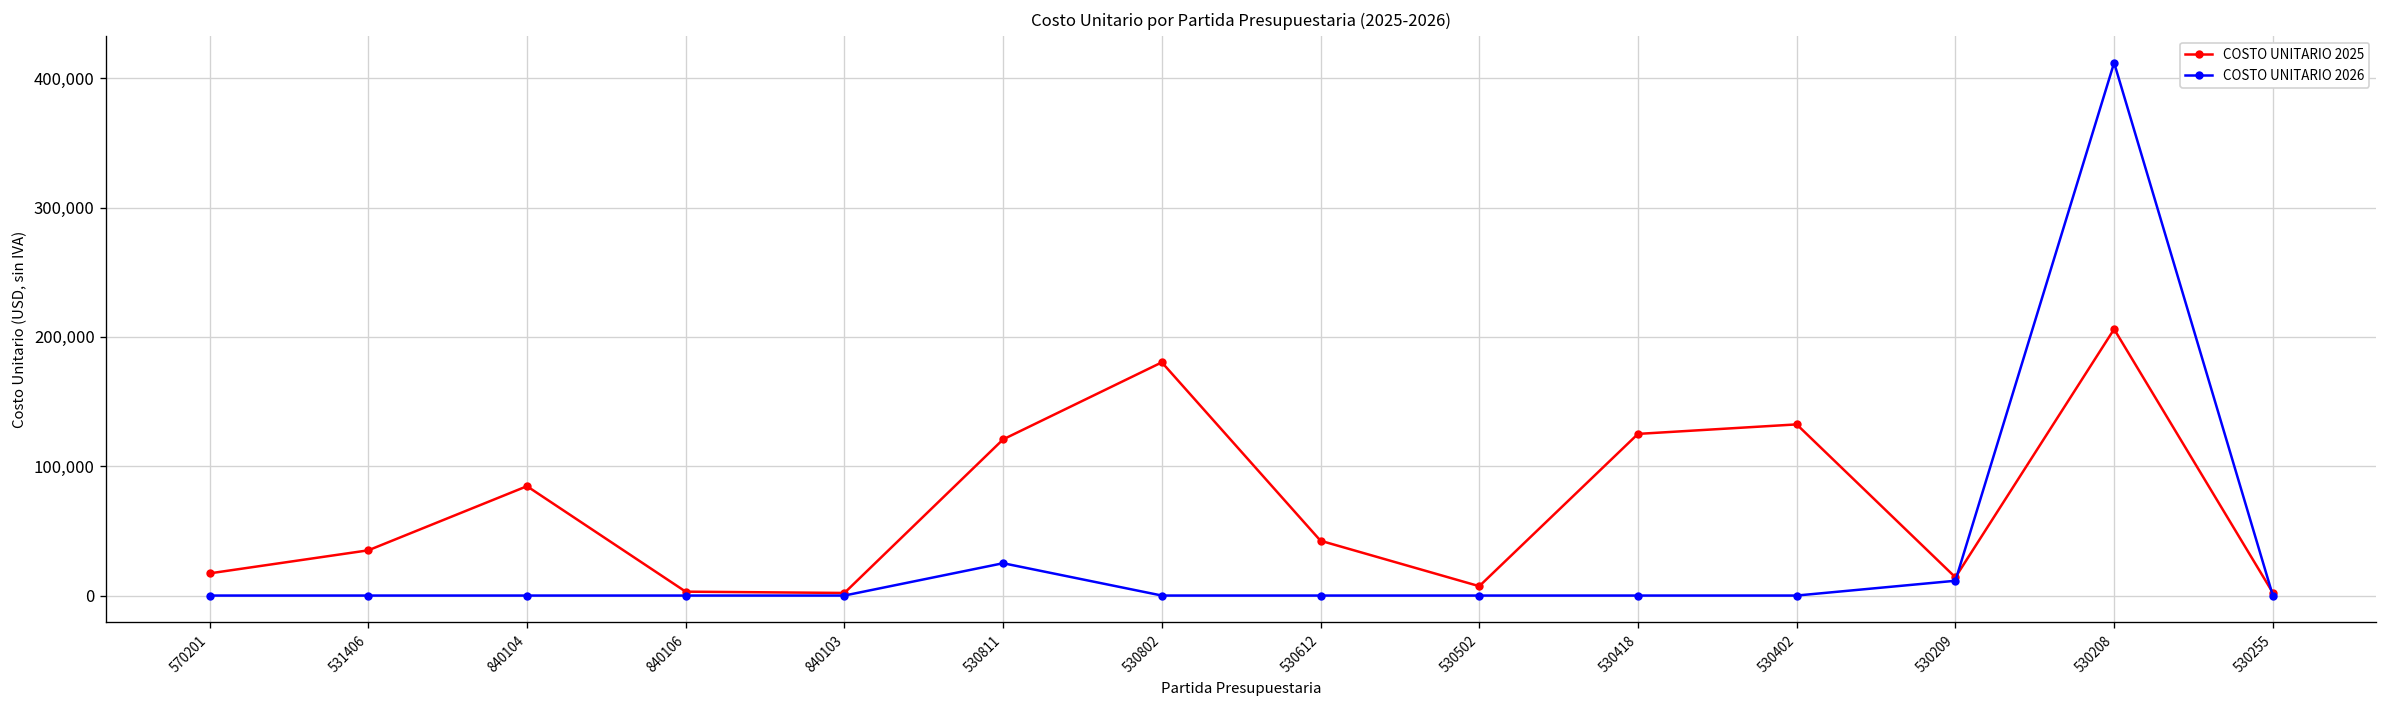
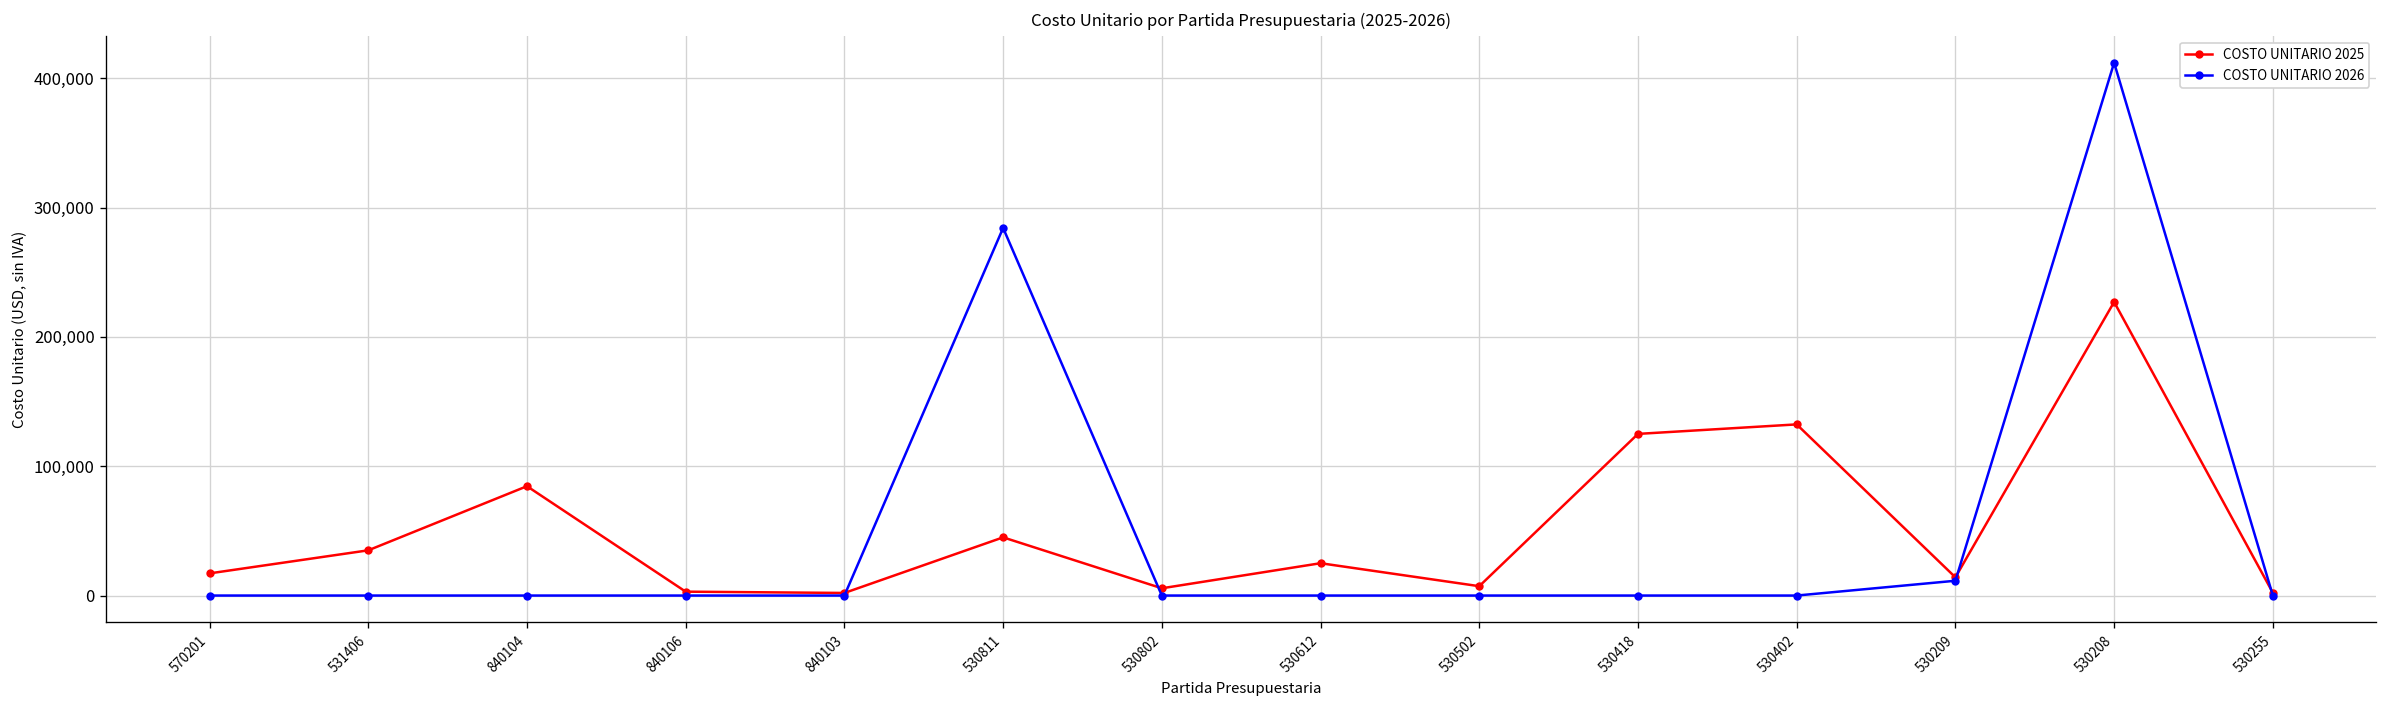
COSTO UNITARIO 2025, 530811: 121,000 -> 45,000
COSTO UNITARIO 2026, 530811: 25,000 -> 284,000
COSTO UNITARIO 2025, 530802: 180,000 -> 6,000
COSTO UNITARIO 2025, 530612: 42,000 -> 25,000
COSTO UNITARIO 2025, 530208: 206,000 -> 227,000
